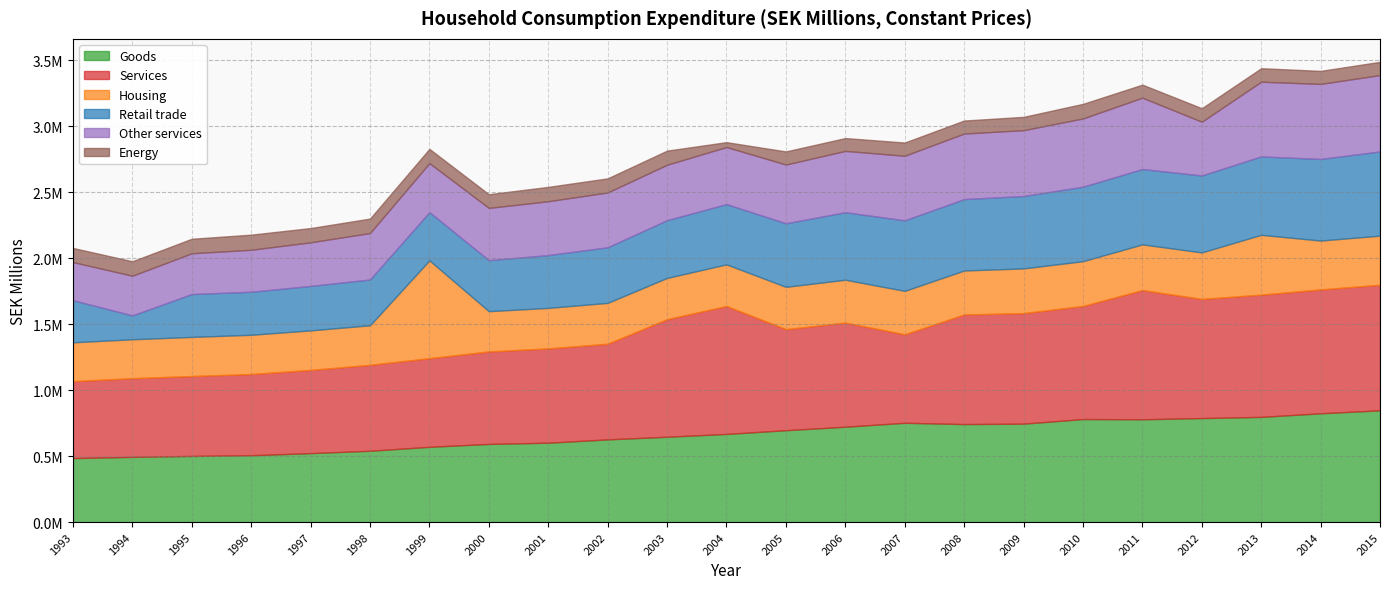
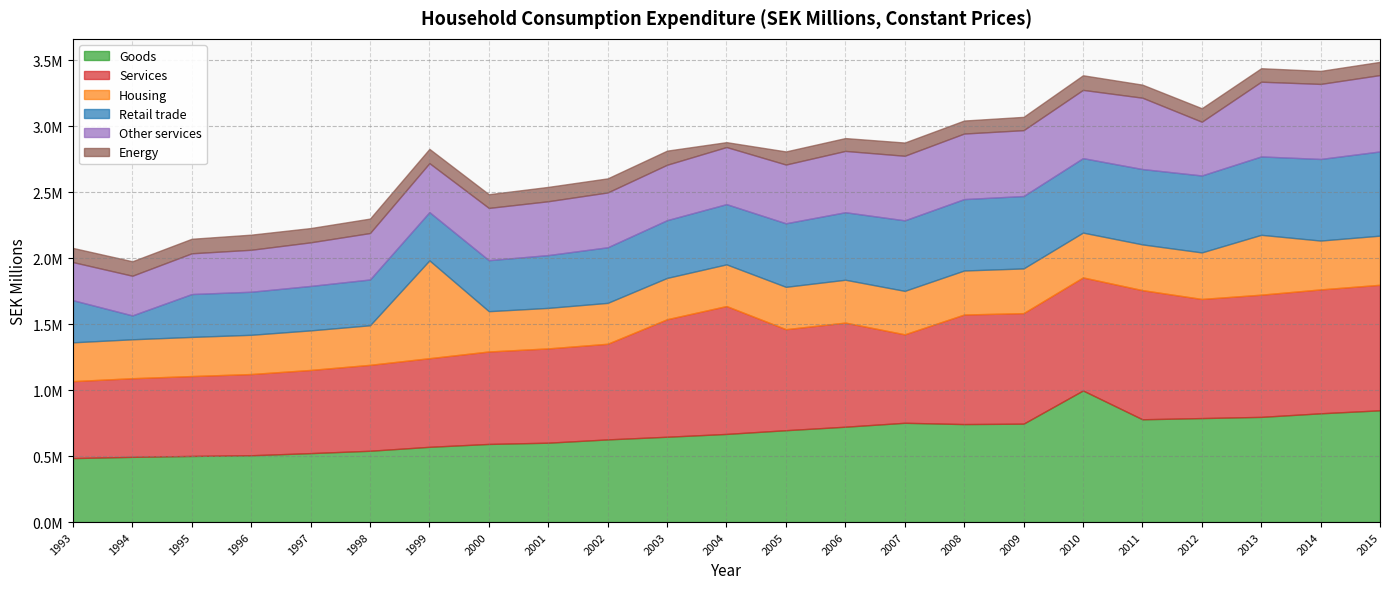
Goods, 2010: 780000 -> 1000000
